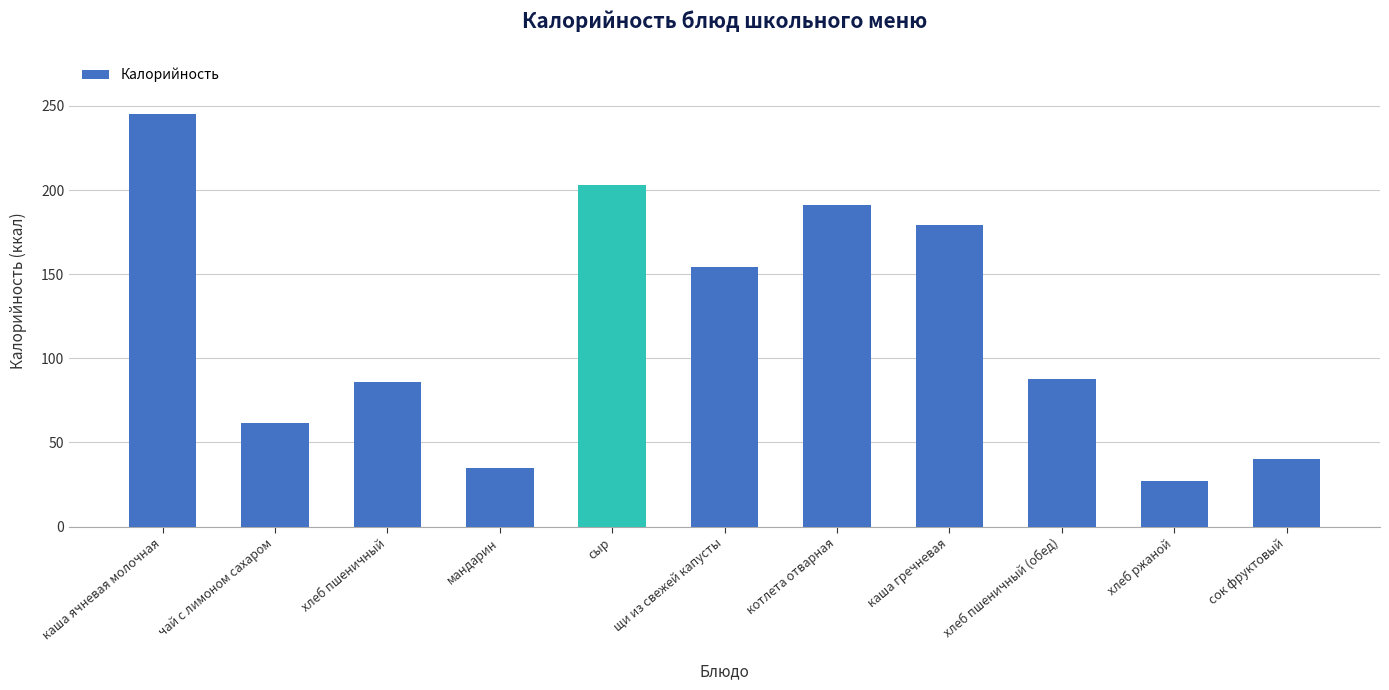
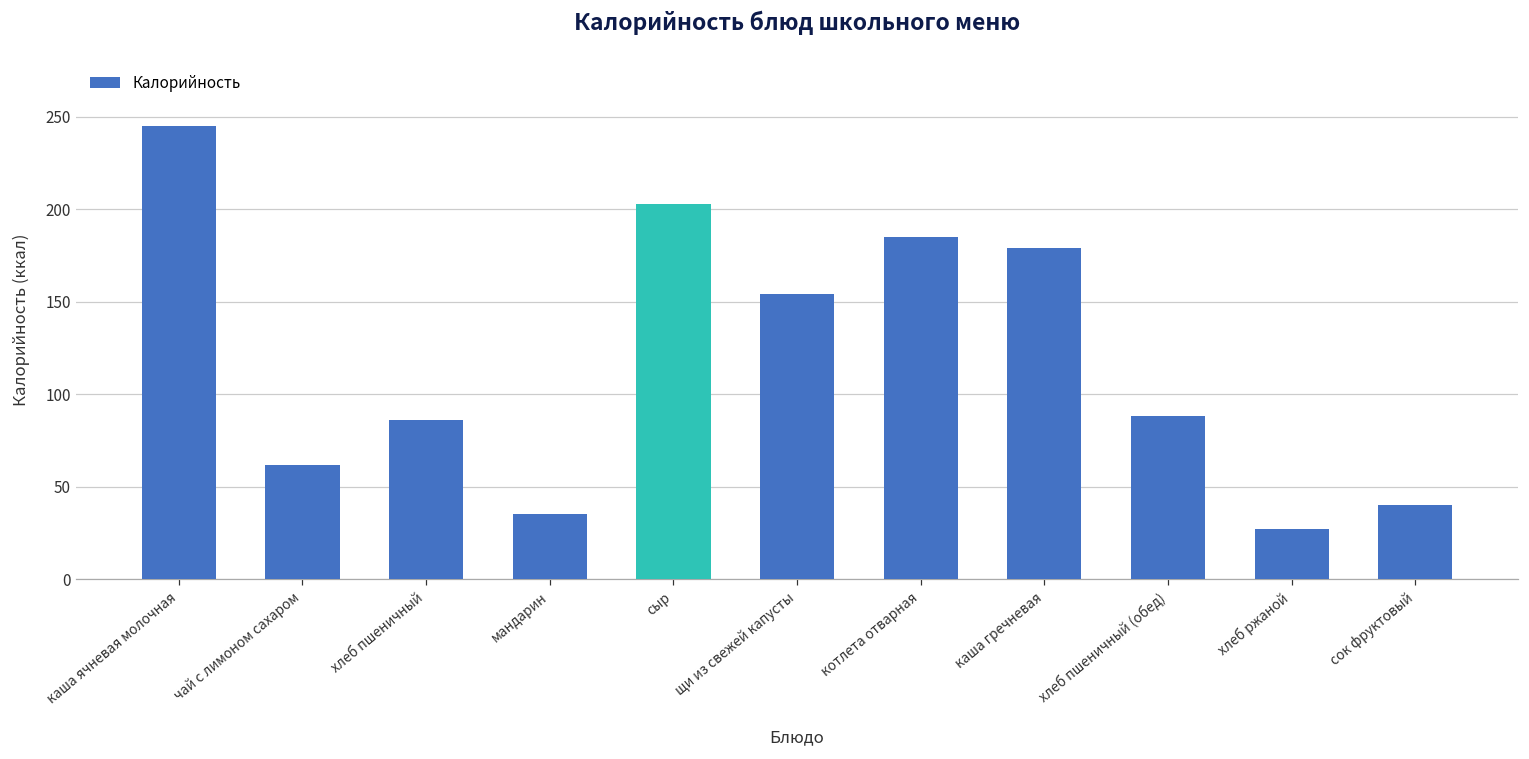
котлета отварная: 191 -> 185
